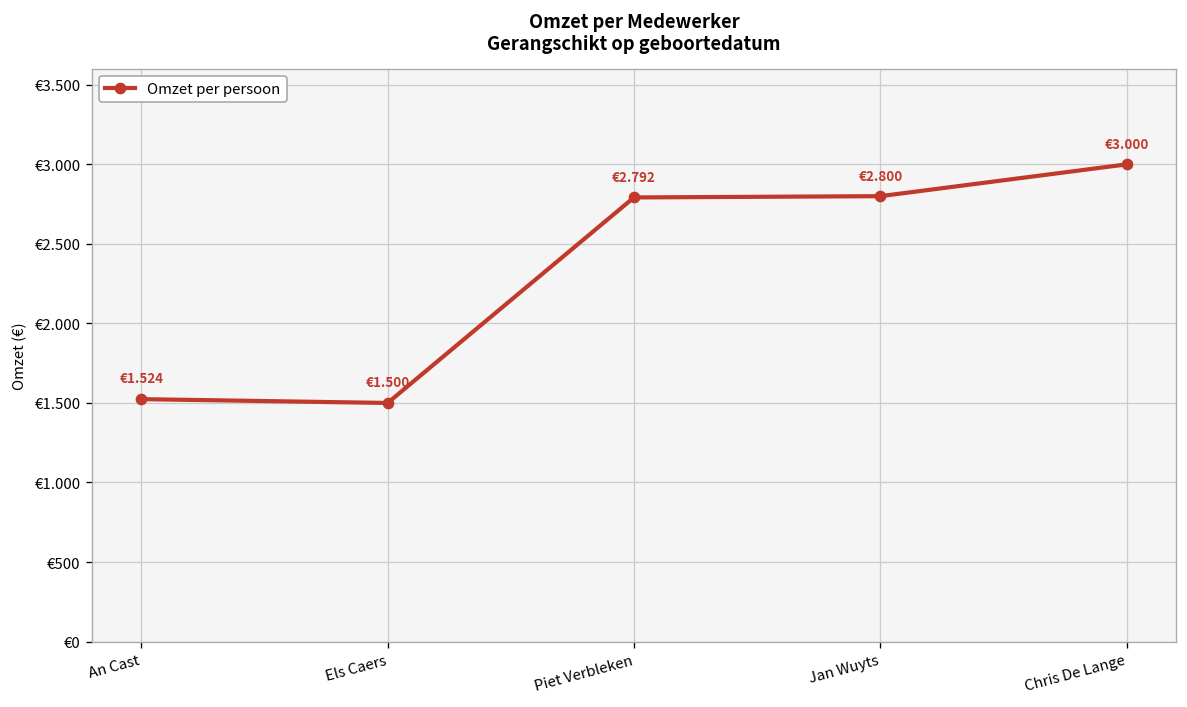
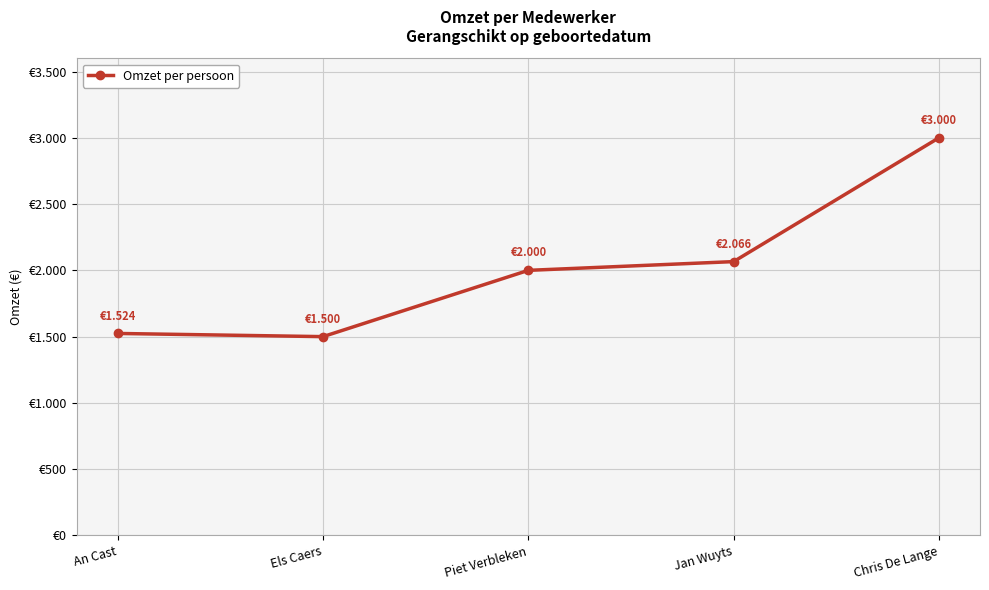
Piet Verbleken: €2.792 -> €2.000
Jan Wuyts: €2.800 -> €2.066
